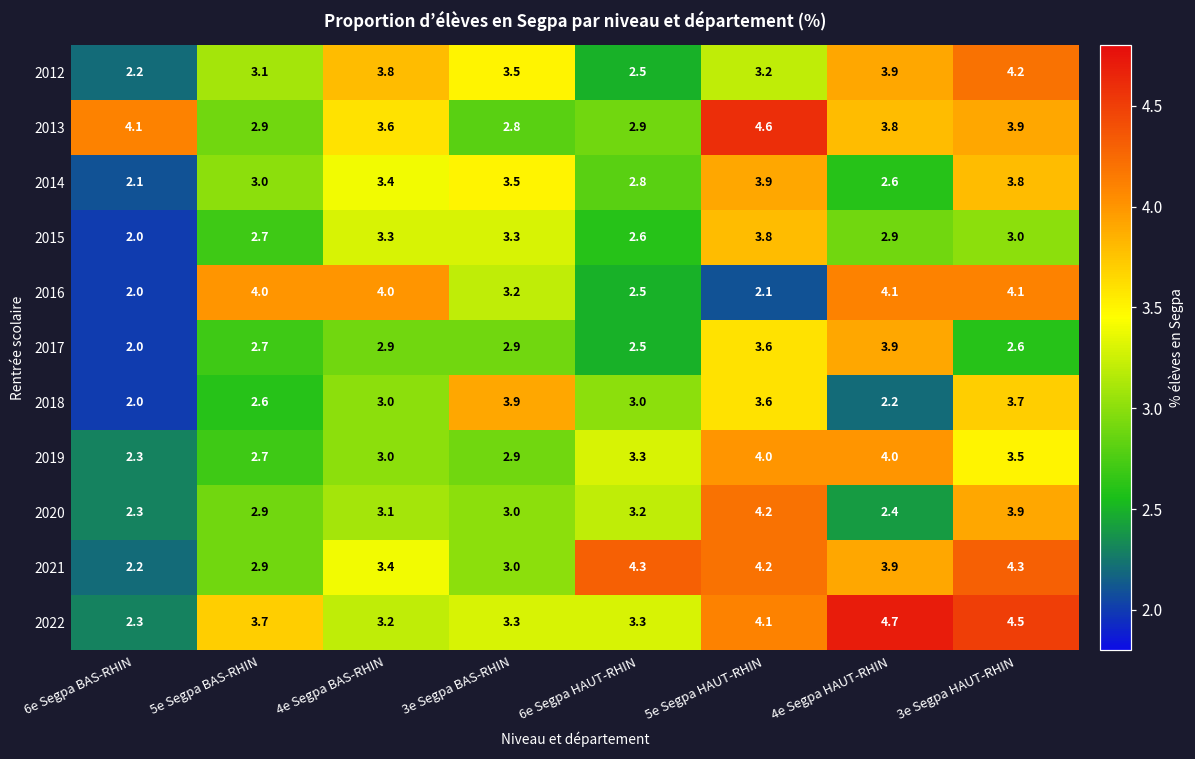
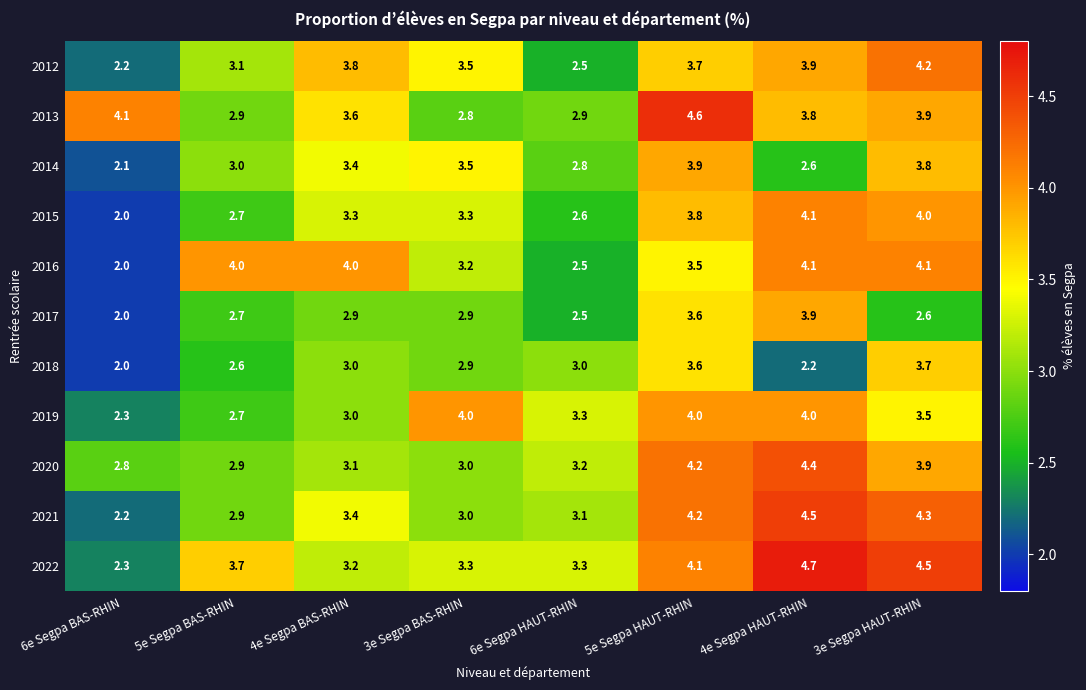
2012, 5e Segpa HAUT-RHIN: 3.2 -> 3.7
2015, 4e Segpa HAUT-RHIN: 2.9 -> 4.1
2015, 3e Segpa HAUT-RHIN: 3.0 -> 4.0
2016, 5e Segpa HAUT-RHIN: 2.1 -> 3.5
2018, 3e Segpa BAS-RHIN: 3.9 -> 2.9
2019, 3e Segpa BAS-RHIN: 2.9 -> 4.0
2020, 6e Segpa BAS-RHIN: 2.3 -> 2.8
2020, 4e Segpa HAUT-RHIN: 2.4 -> 4.4
2021, 6e Segpa HAUT-RHIN: 4.3 -> 3.1
2021, 4e Segpa HAUT-RHIN: 3.9 -> 4.5
